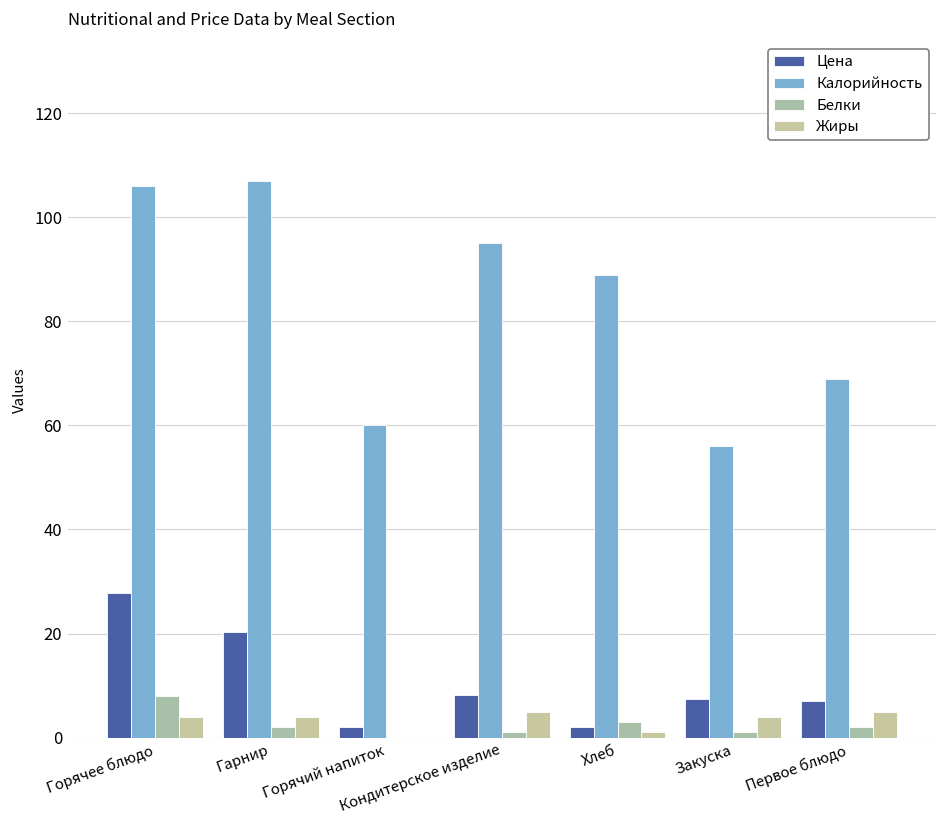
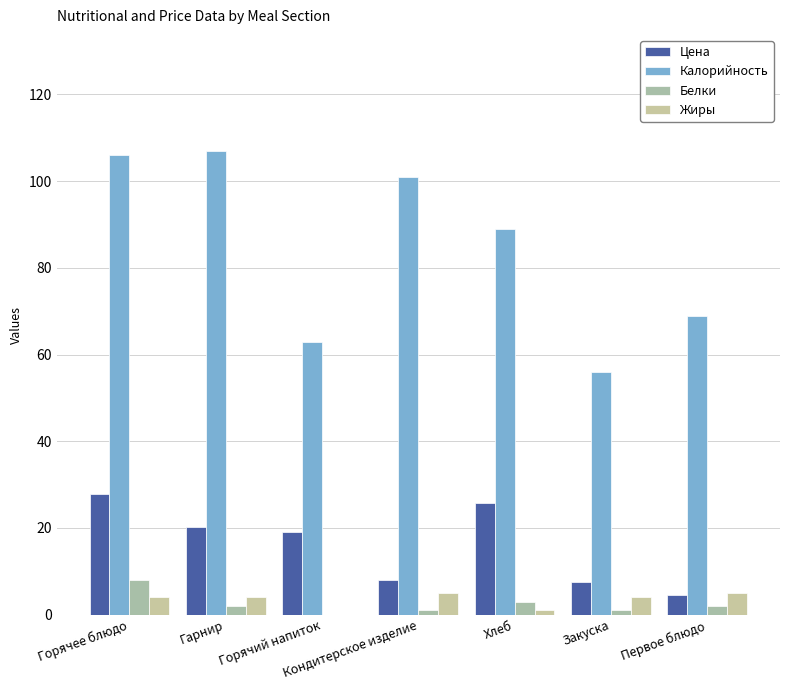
Цена, Горячий напиток: 2 -> 19
Калорийность, Горячий напиток: 60 -> 63
Калорийность, Кондитерское изделие: 95 -> 101
Цена, Хлеб: 2 -> 26
Цена, Первое блюдо: 7 -> 4
